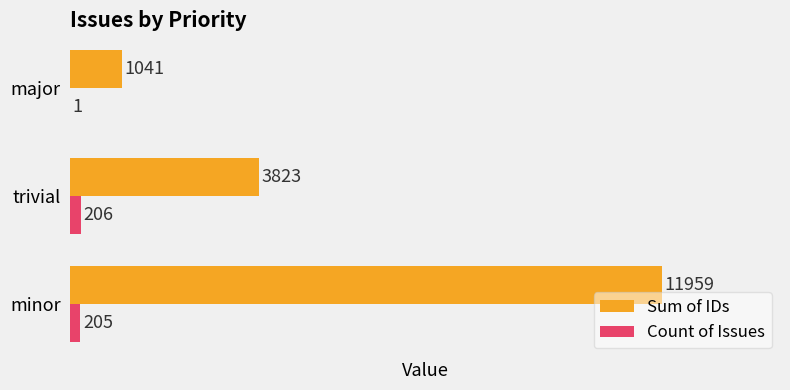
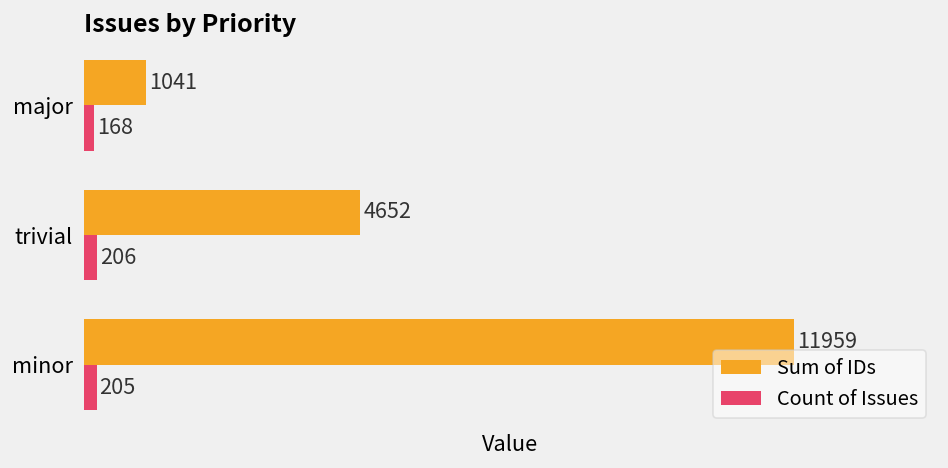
Count of Issues, major: 1 -> 168
Sum of IDs, trivial: 3823 -> 4652
